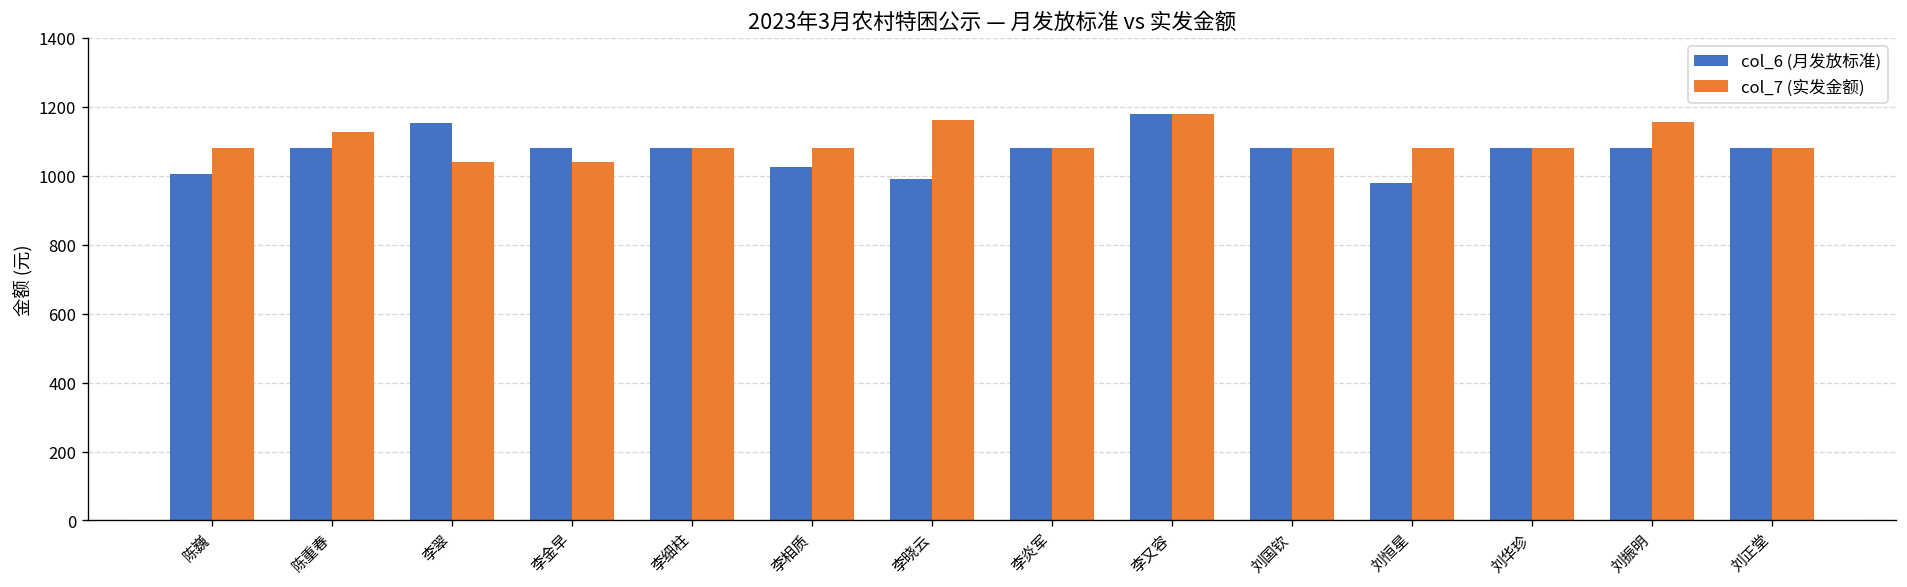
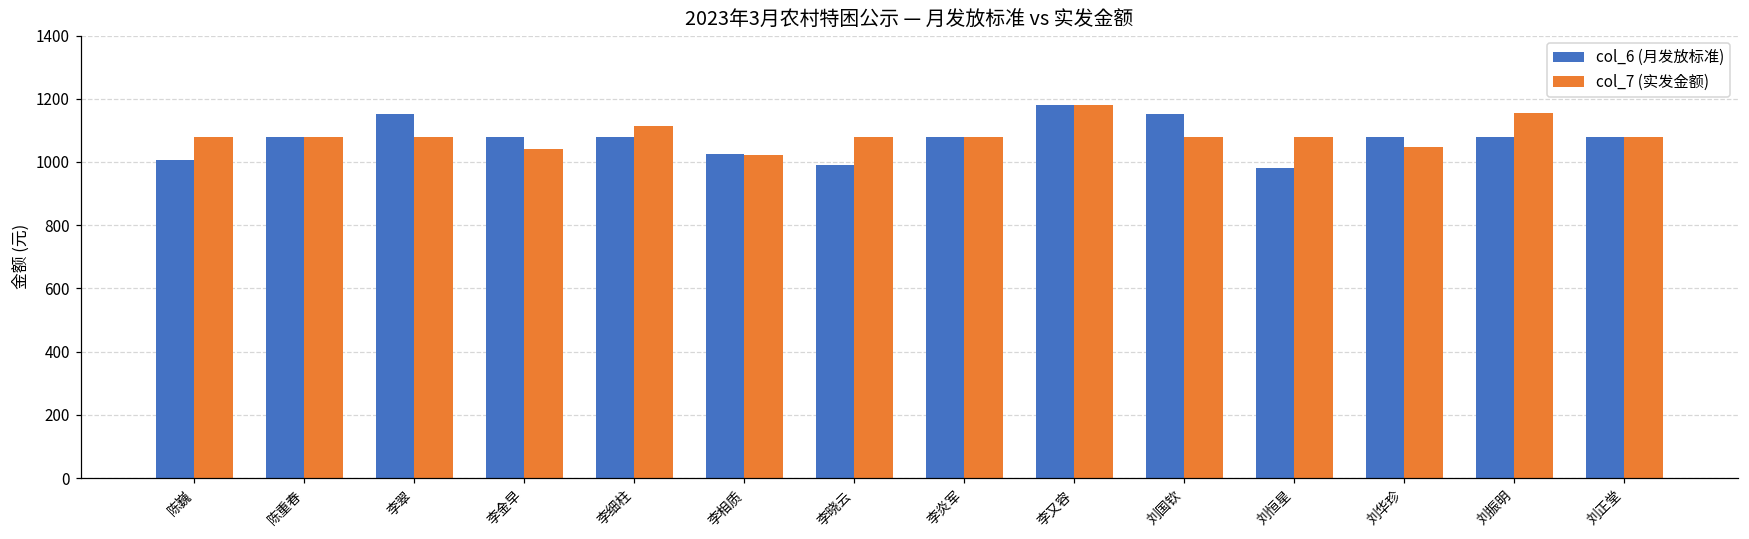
col_7 (实发金额), 陈重春: 1130 -> 1080
col_7 (实发金额), 李翠: 1040 -> 1080
col_7 (实发金额), 李细柱: 1080 -> 1110
col_7 (实发金额), 李相质: 1080 -> 1020
col_7 (实发金额), 李晓云: 1160 -> 1080
col_6 (月发放标准), 刘国钦: 1080 -> 1150
col_7 (实发金额), 刘华珍: 1080 -> 1050
